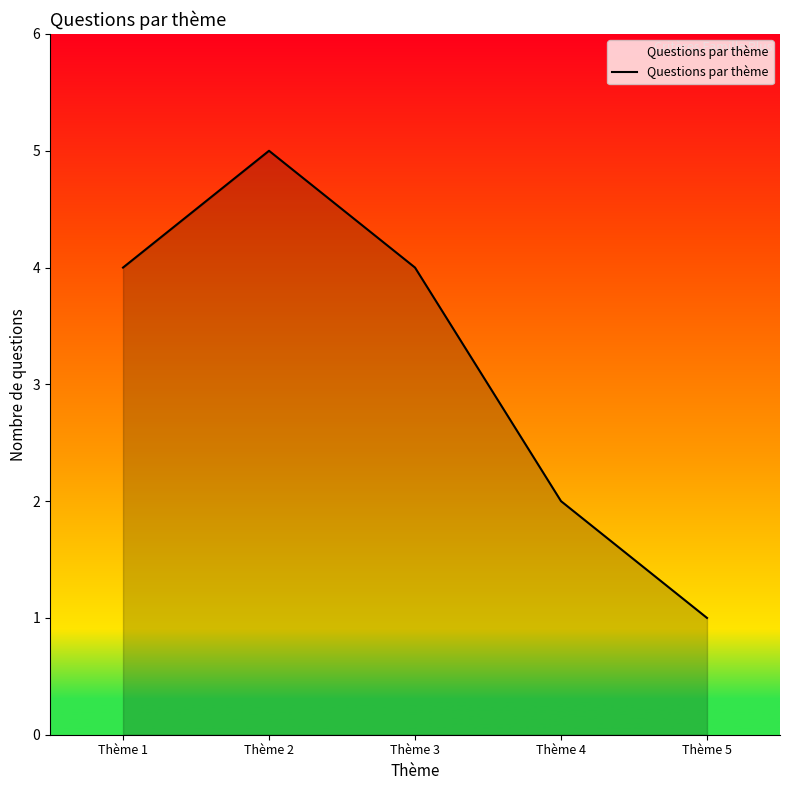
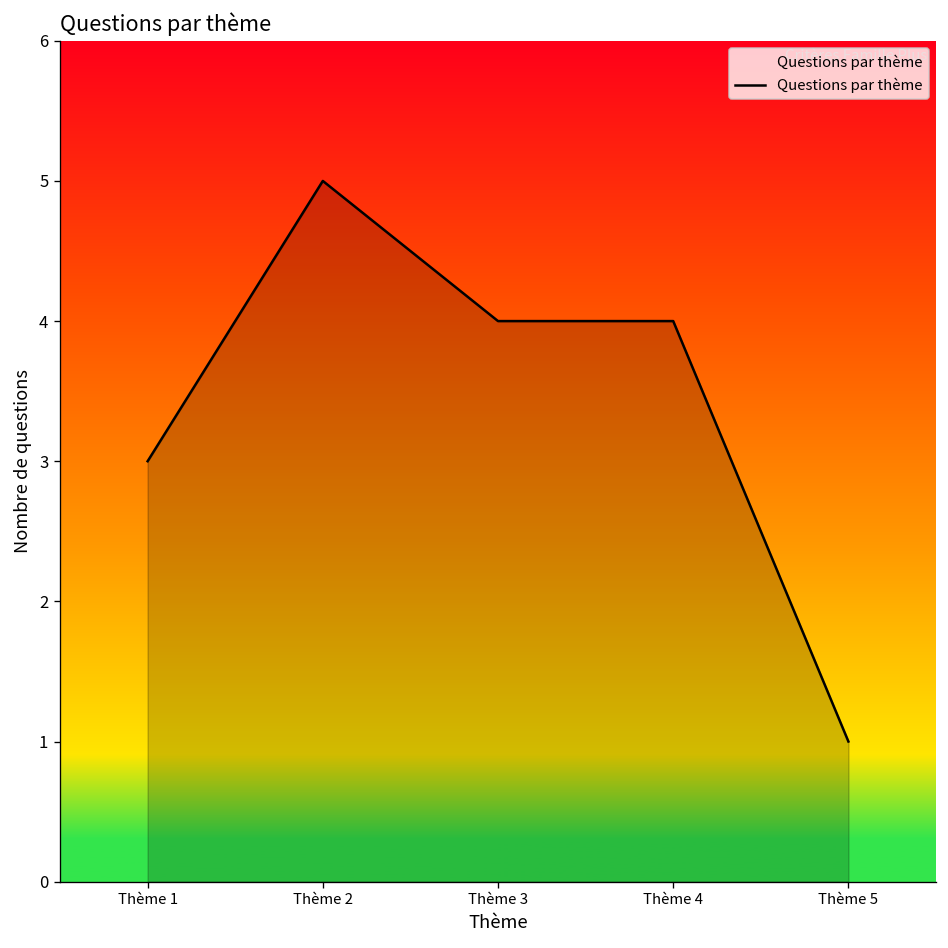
Thème 1: 4 -> 3
Thème 4: 2 -> 4
